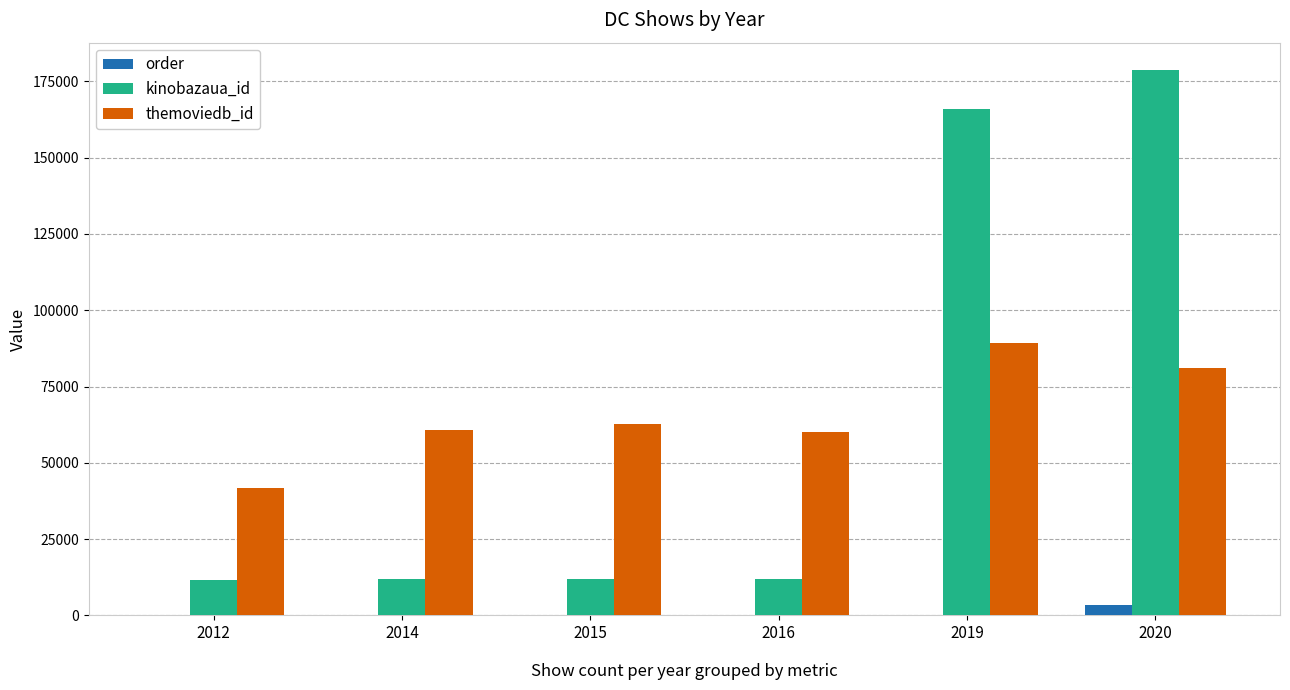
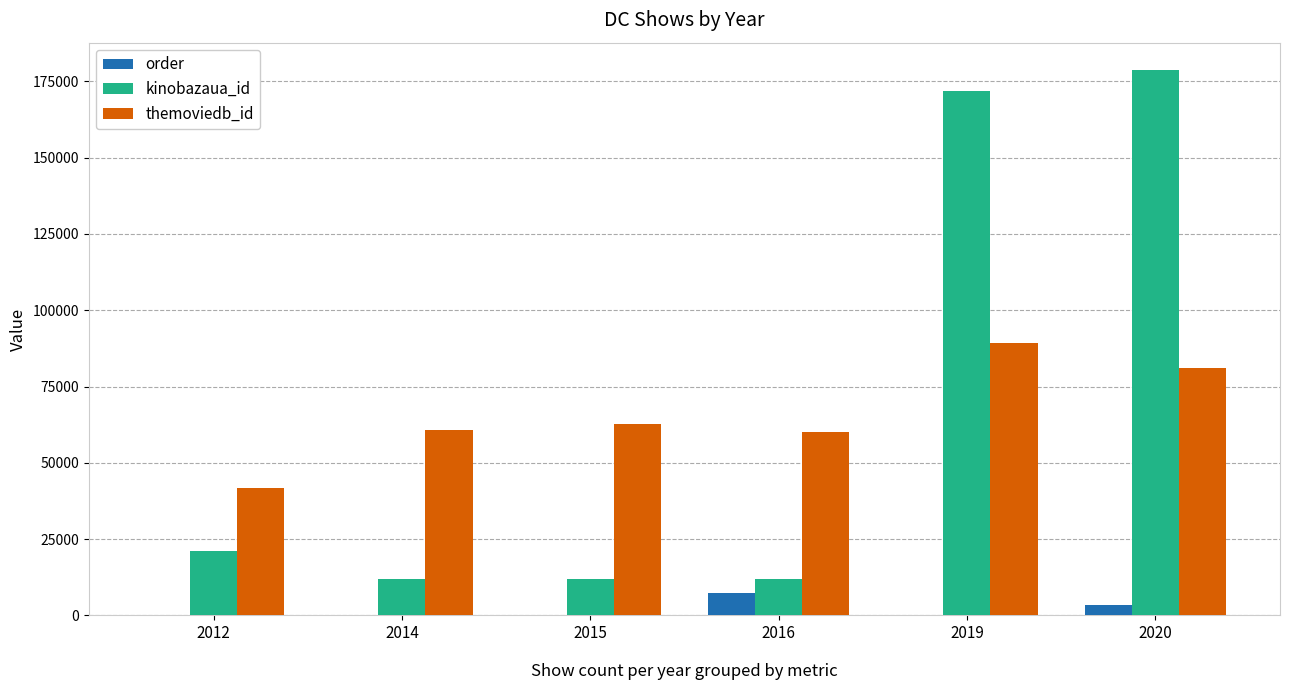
kinobazaua_id, 2012: 11000 -> 21000
order, 2016: 0 -> 7000
kinobazaua_id, 2019: 166000 -> 172000
